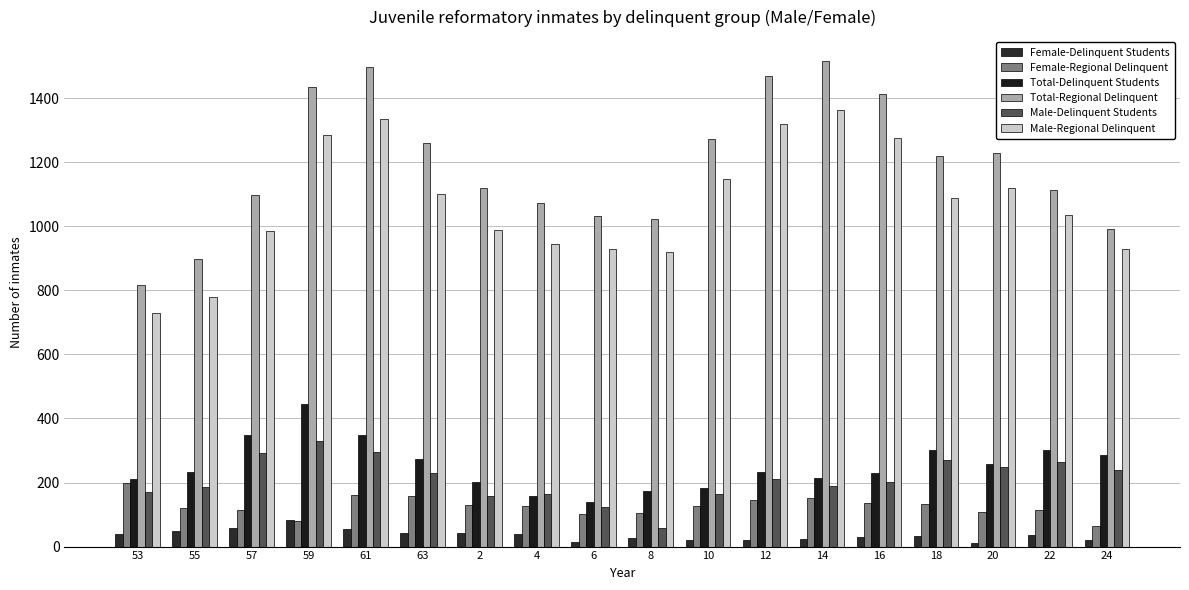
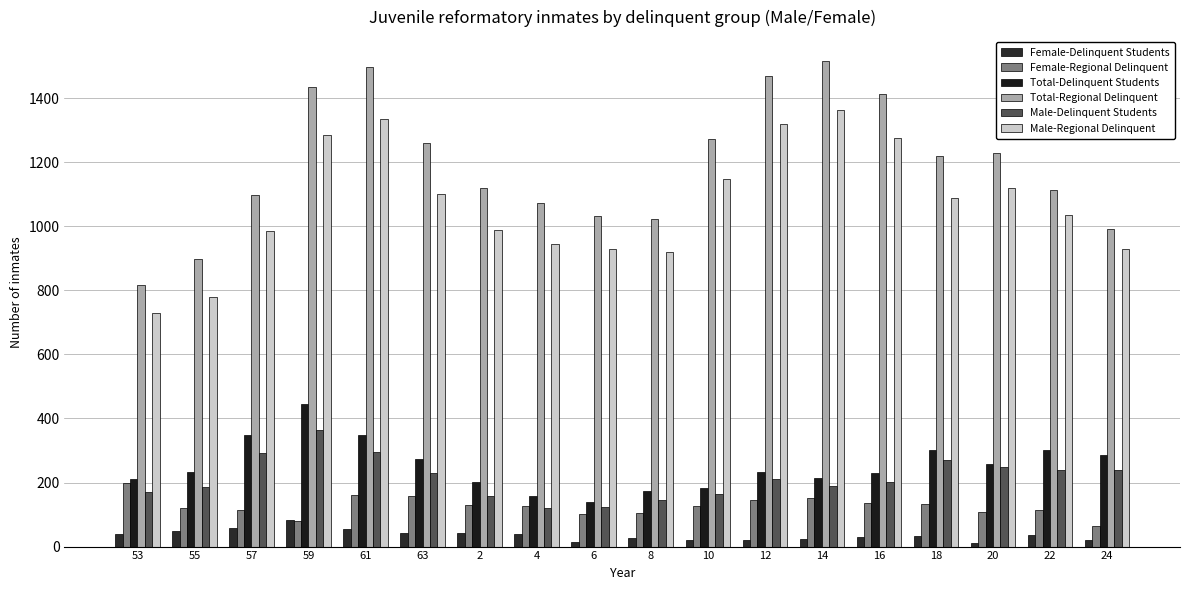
Male-Delinquent Students, 59: 330 -> 360
Male-Delinquent Students, 4: 160 -> 120
Male-Delinquent Students, 8: 60 -> 140
Male-Delinquent Students, 22: 260 -> 240
